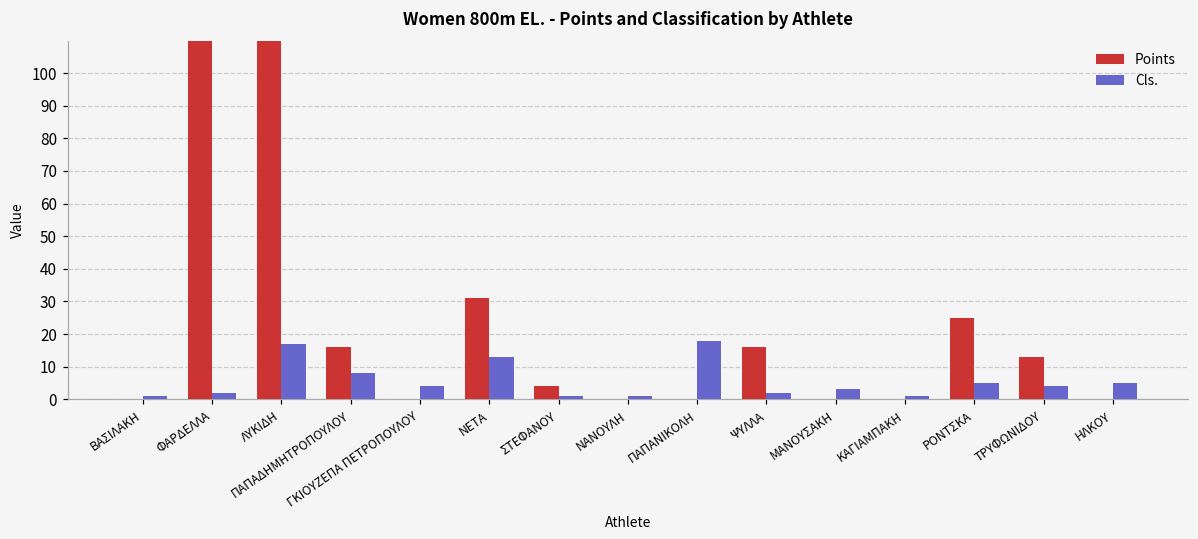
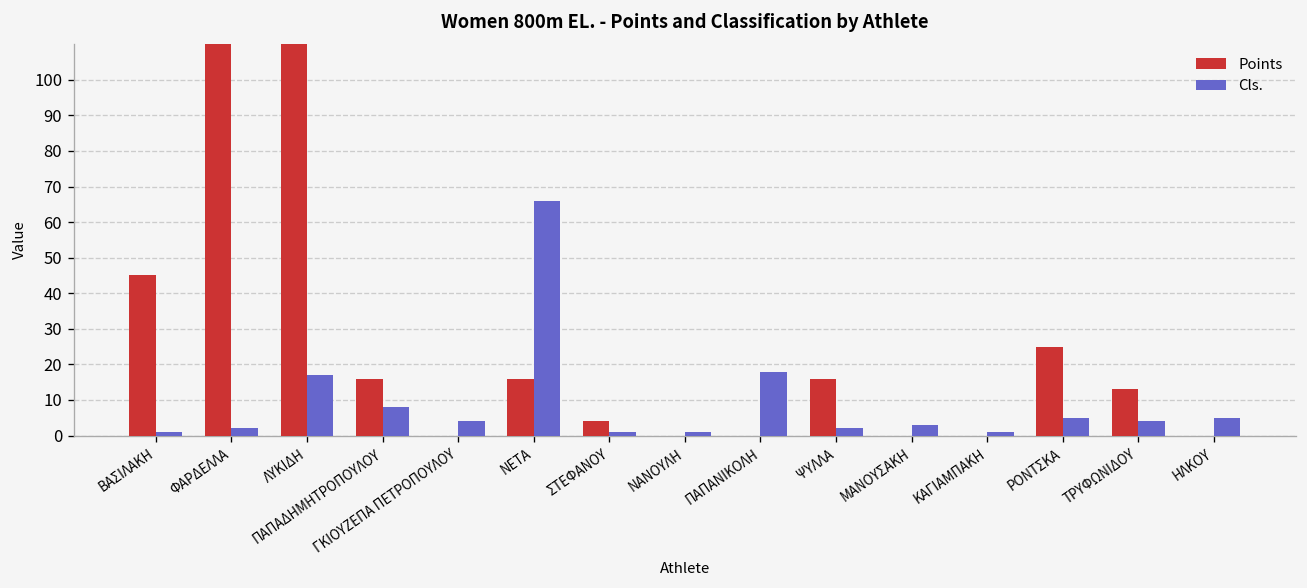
Points, ΒΑΣΙΛΑΚΗ: 0 -> 45
Points, ΝΕΤΑ: 31 -> 16
Cls., ΝΕΤΑ: 13 -> 66
